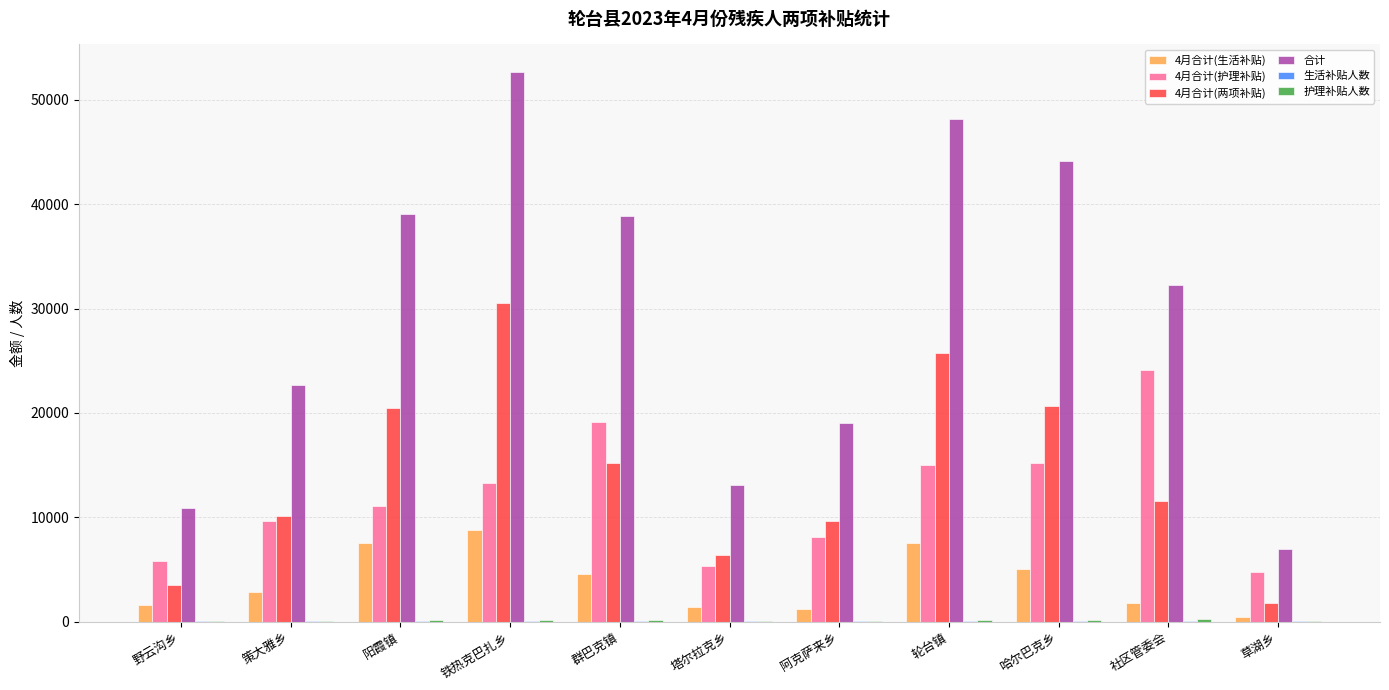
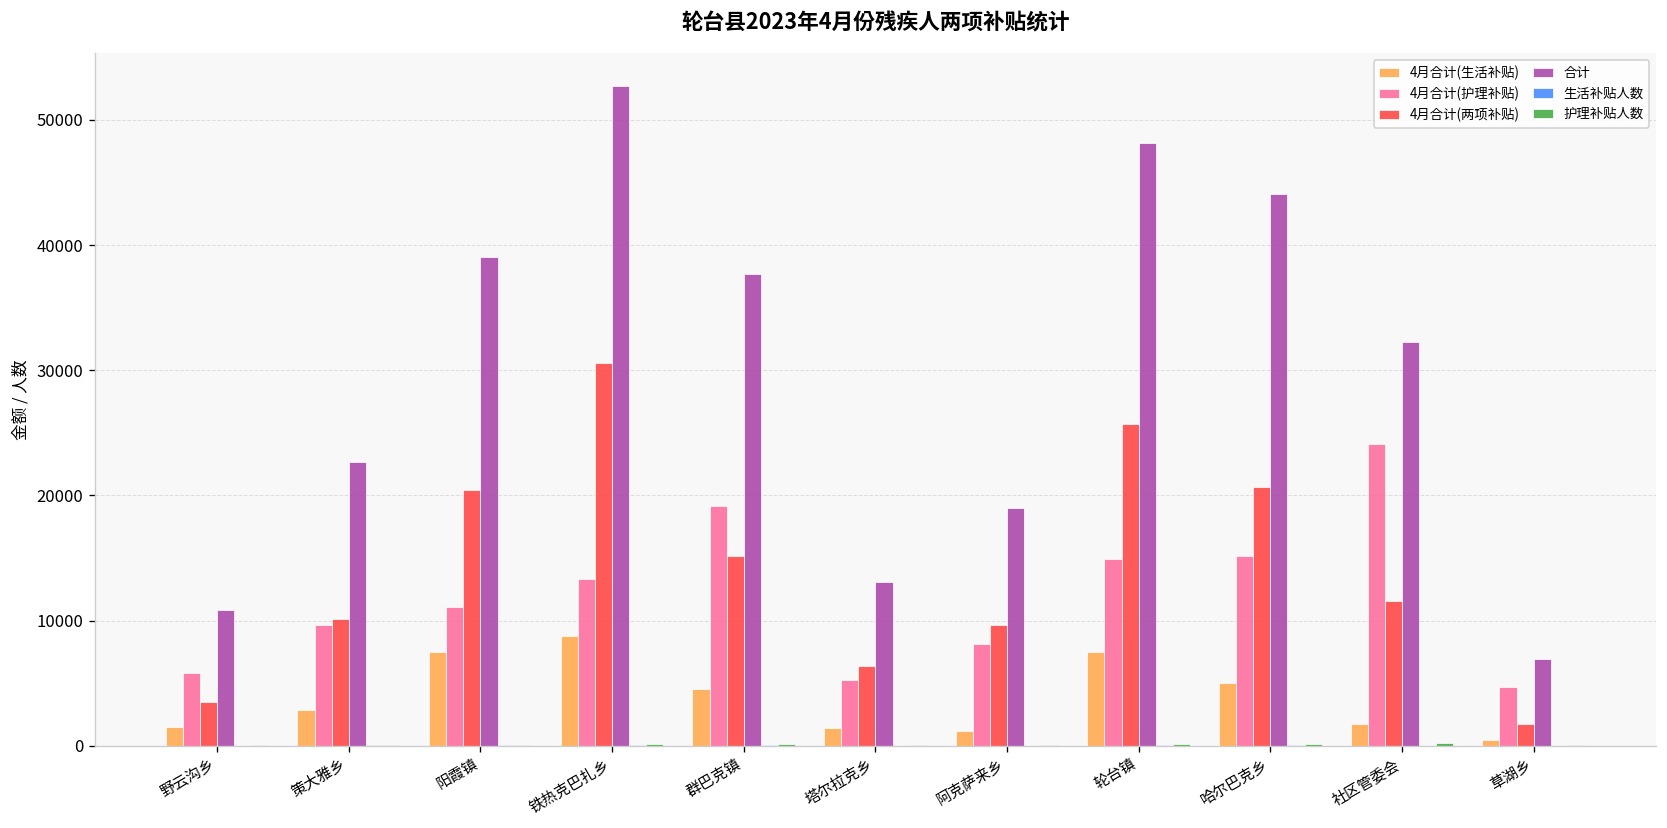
合计, 群巴克镇: 38800 -> 37700
